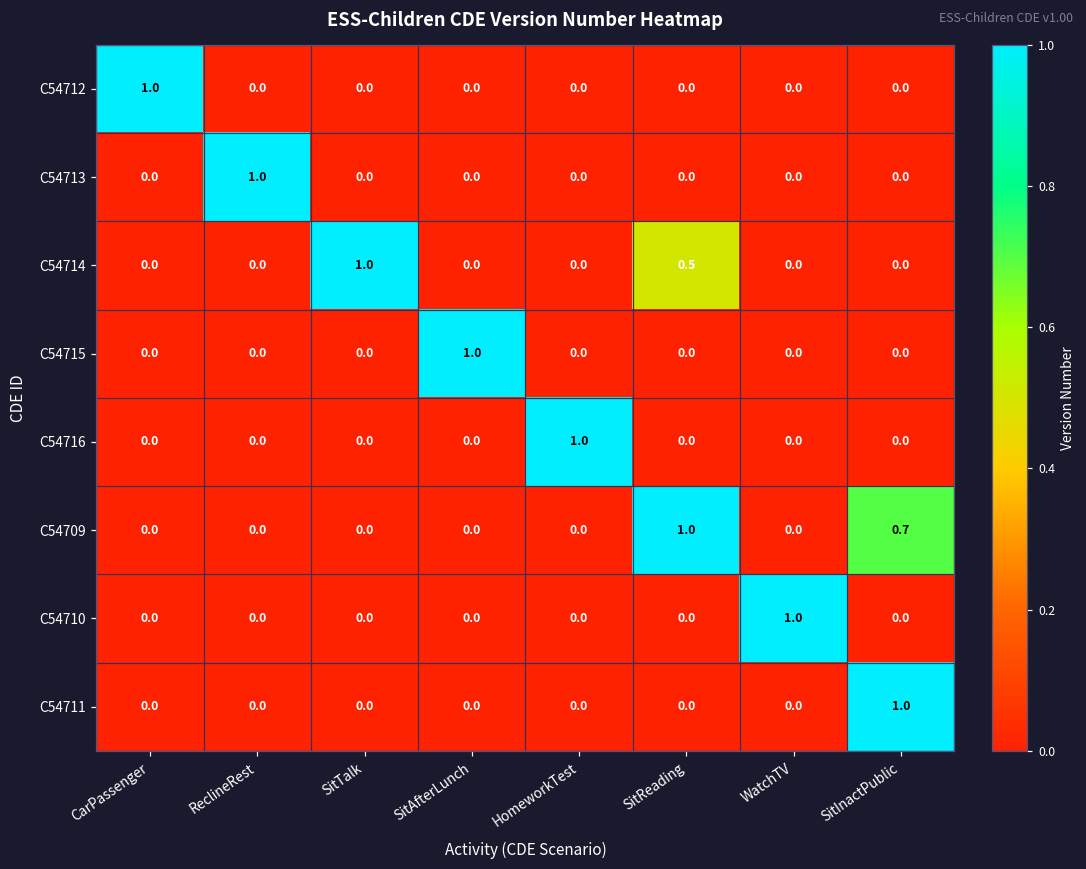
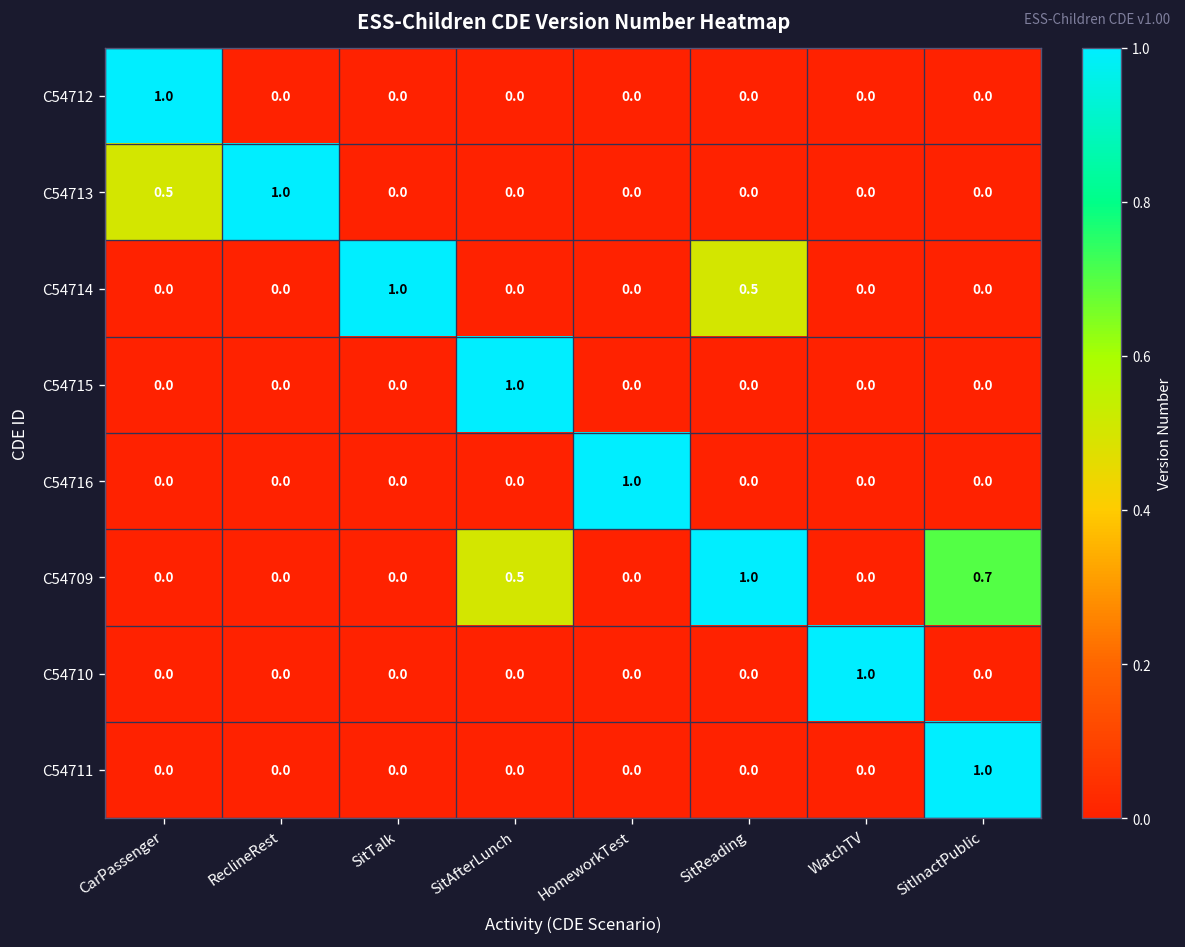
C54713, CarPassenger: 0.0 -> 0.5
C54709, SitAfterLunch: 0.0 -> 0.5
